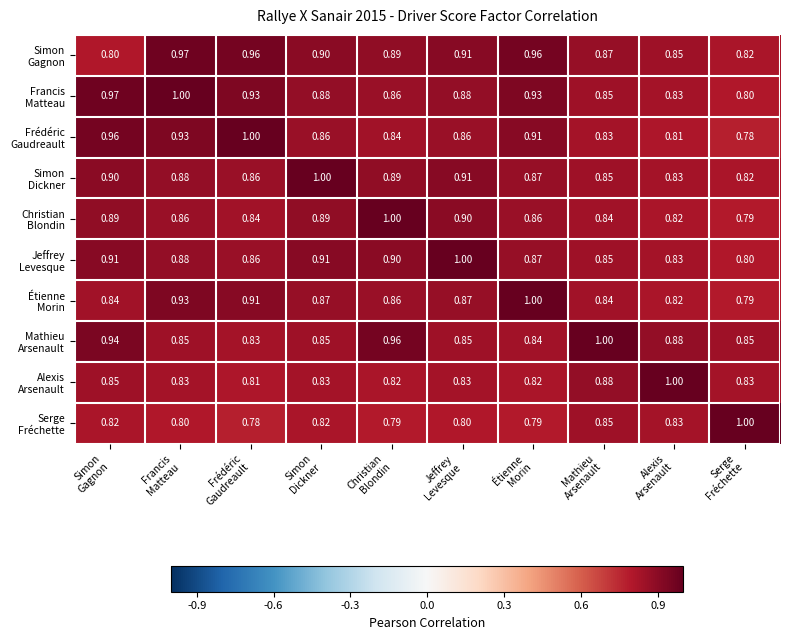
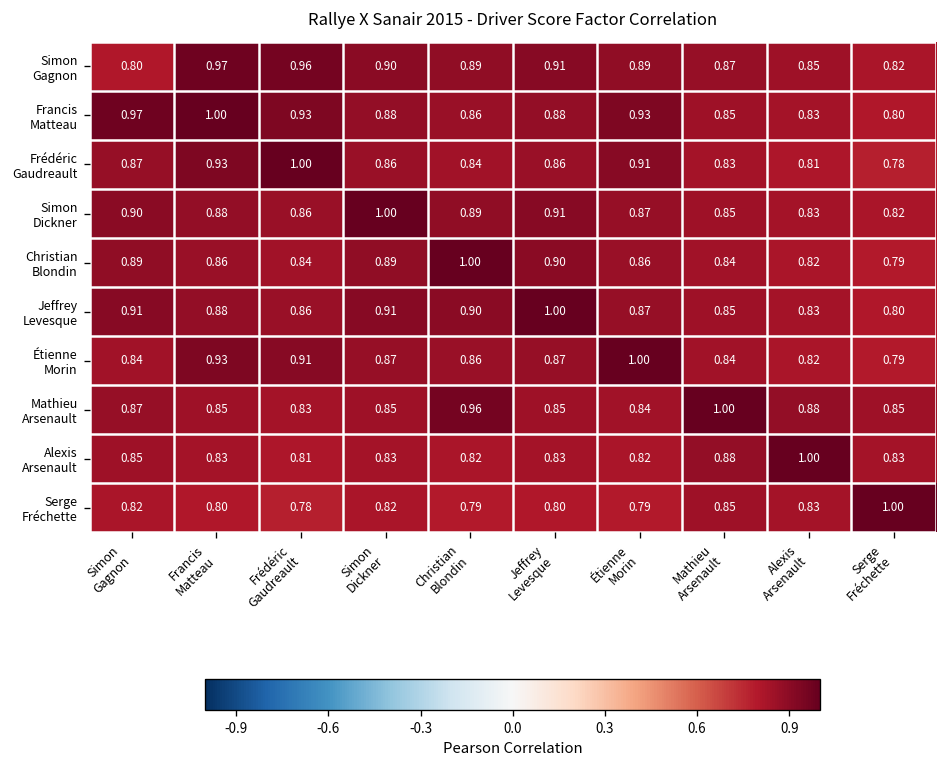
Simon Gagnon, Étienne Morin: 0.96 -> 0.89
Frédéric Gaudreault, Simon Gagnon: 0.96 -> 0.87
Mathieu Arsenault, Simon Gagnon: 0.94 -> 0.87
